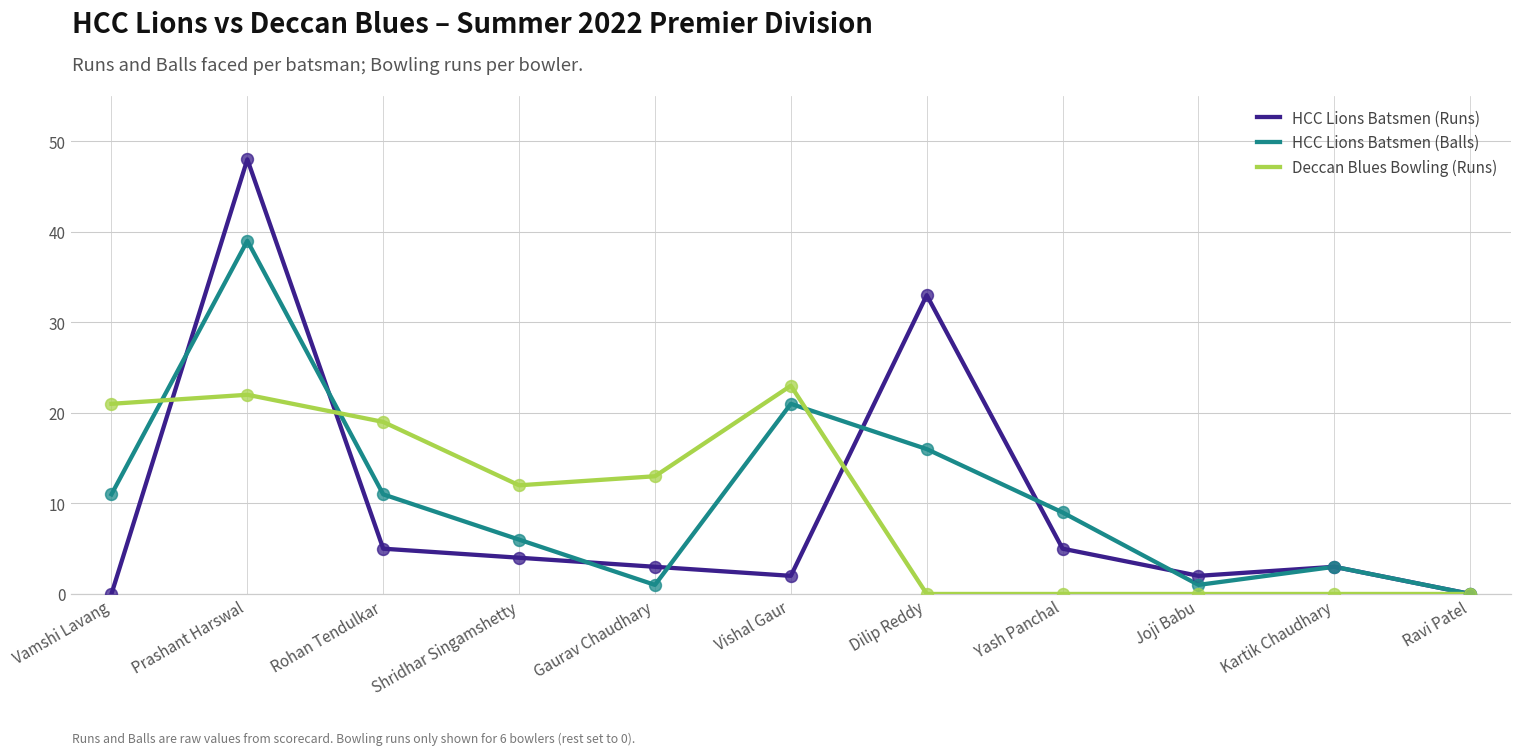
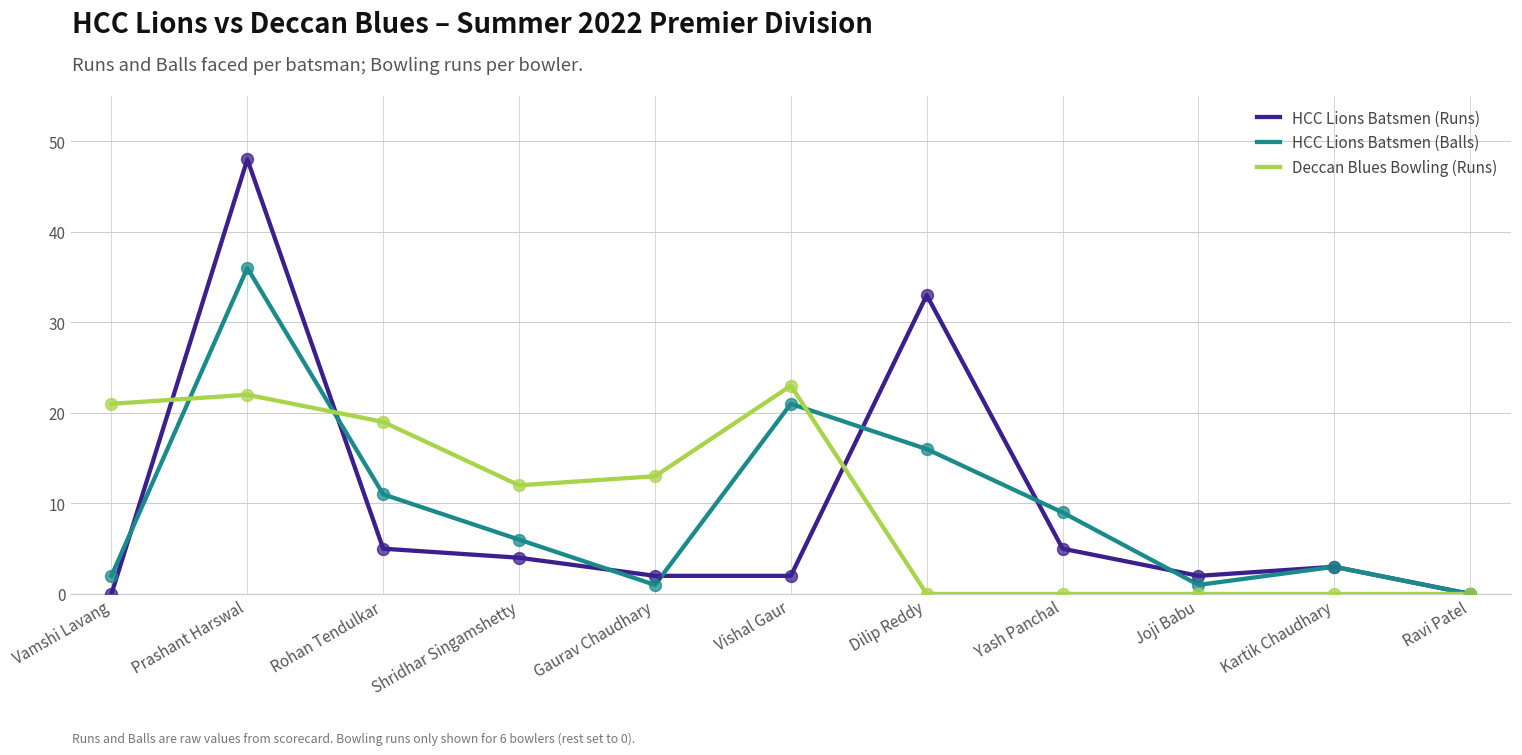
HCC Lions Batsmen (Balls), Vamshi Lavang: 11 -> 2
HCC Lions Batsmen (Balls), Prashant Harswal: 39 -> 36
HCC Lions Batsmen (Runs), Gaurav Chaudhary: 3 -> 2
